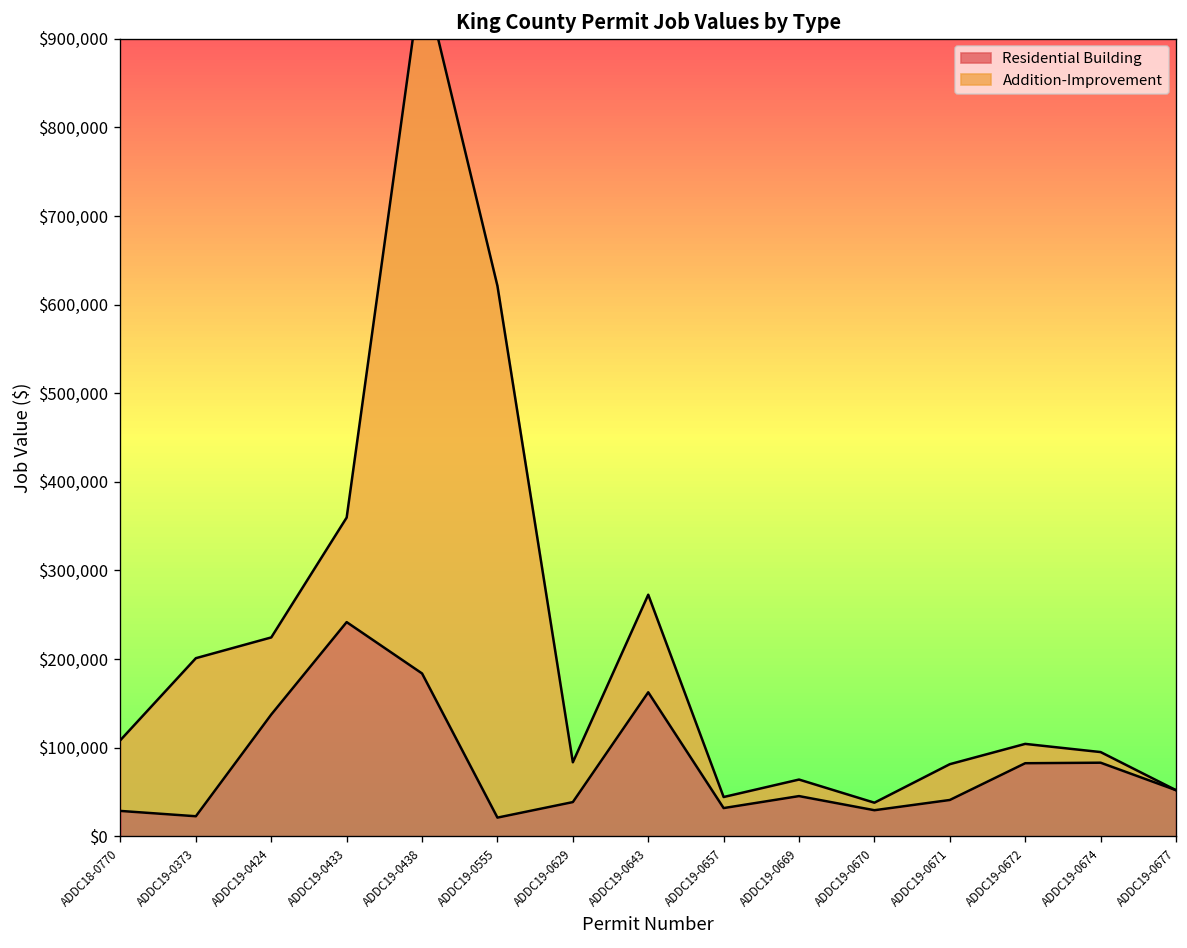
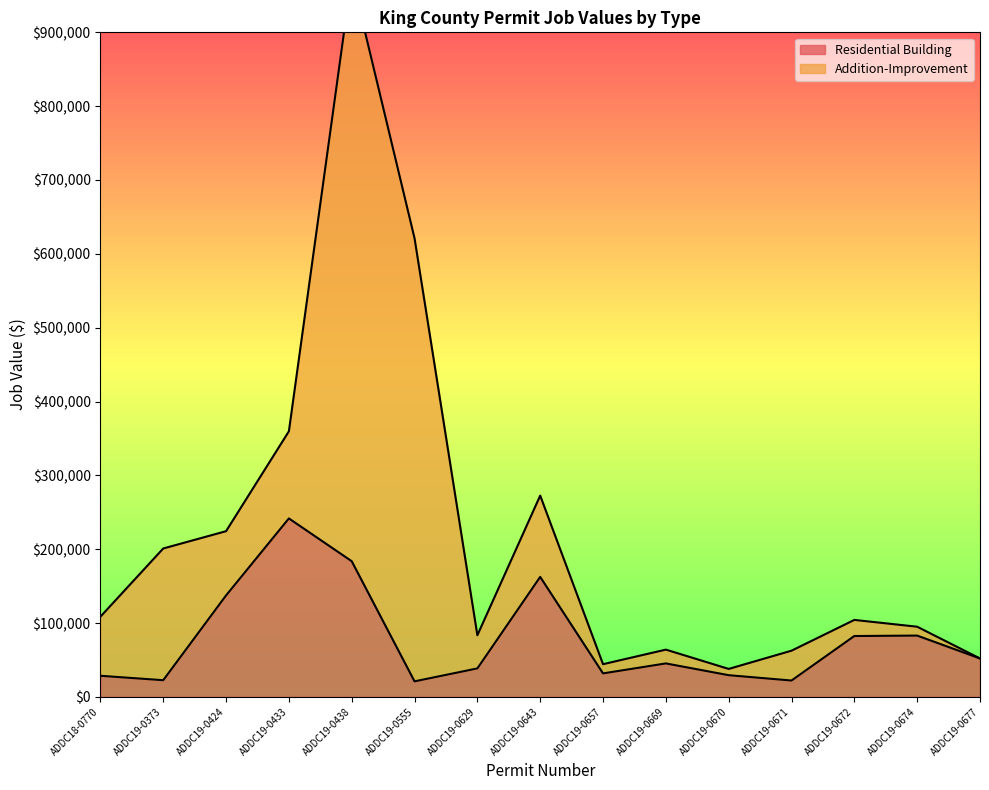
Residential Building, ADDC19-0671: $40,000 -> $20,000
